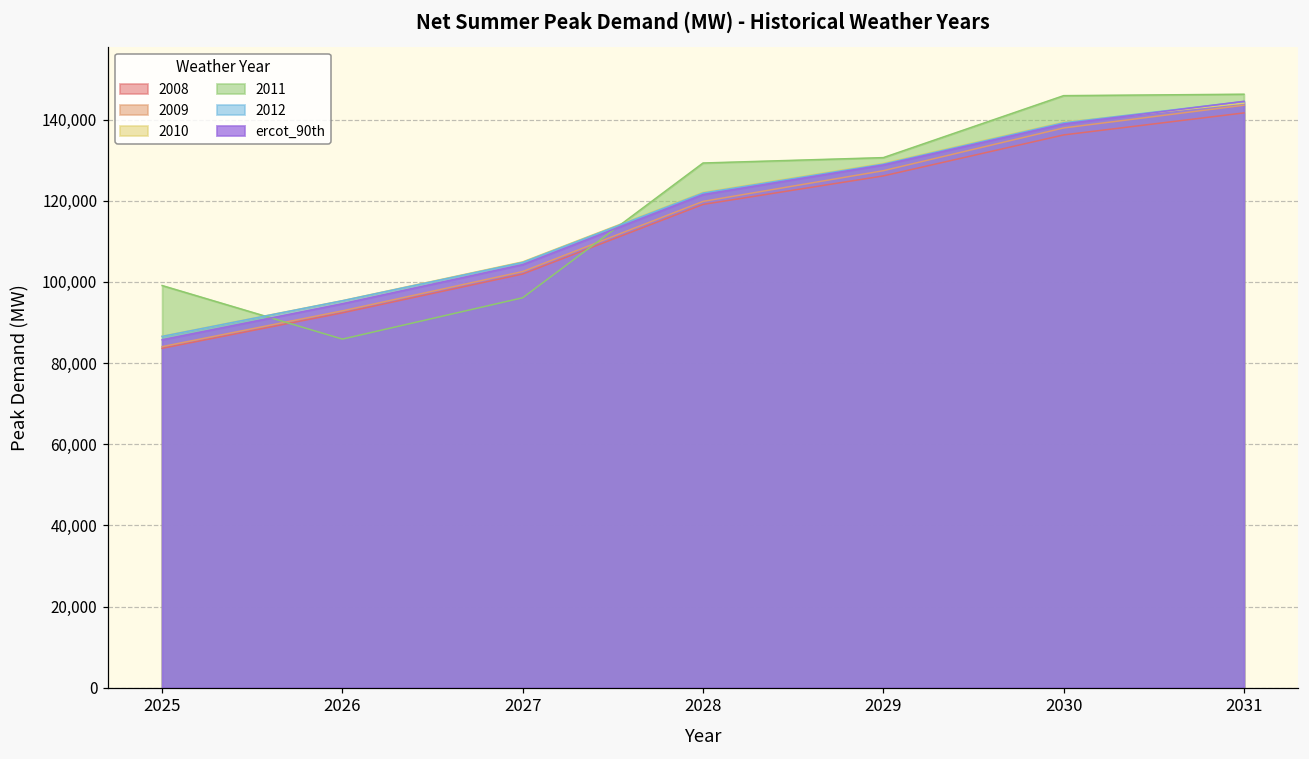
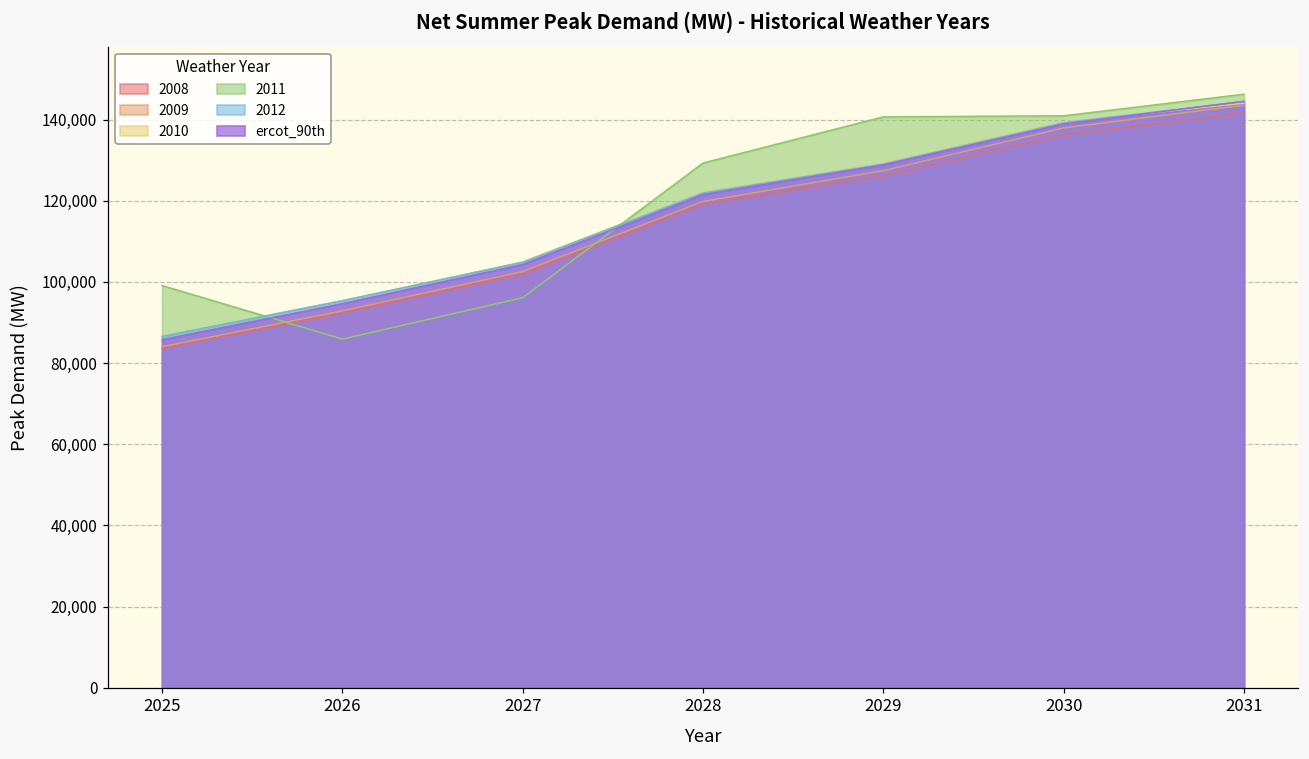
2011, 2029: 131,000 -> 141,000
2011, 2030: 146,000 -> 141,000
